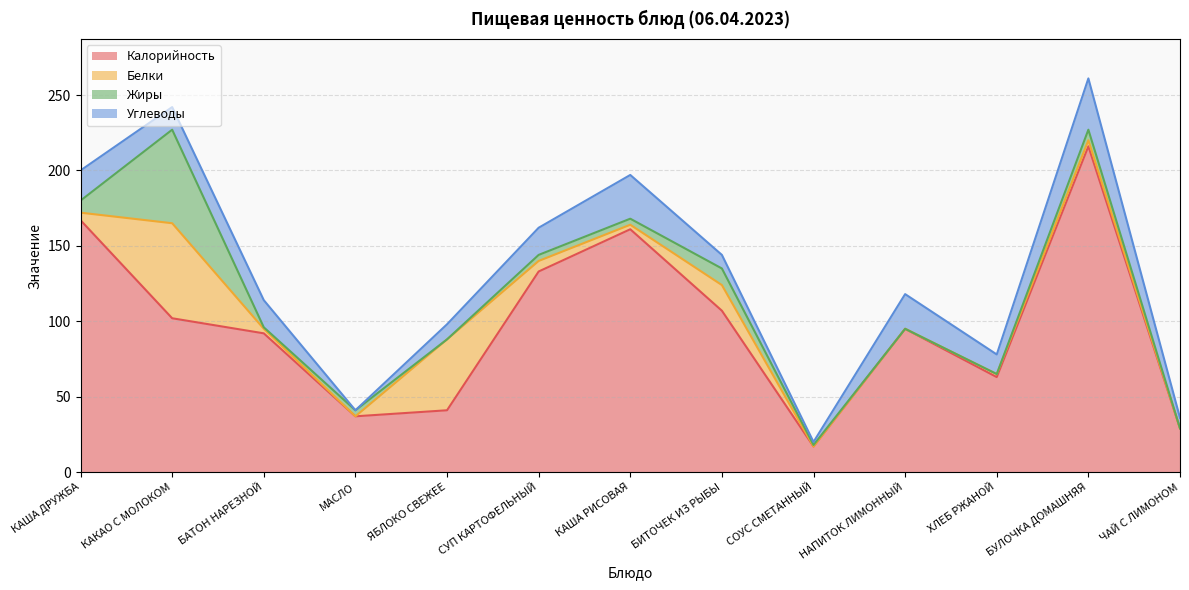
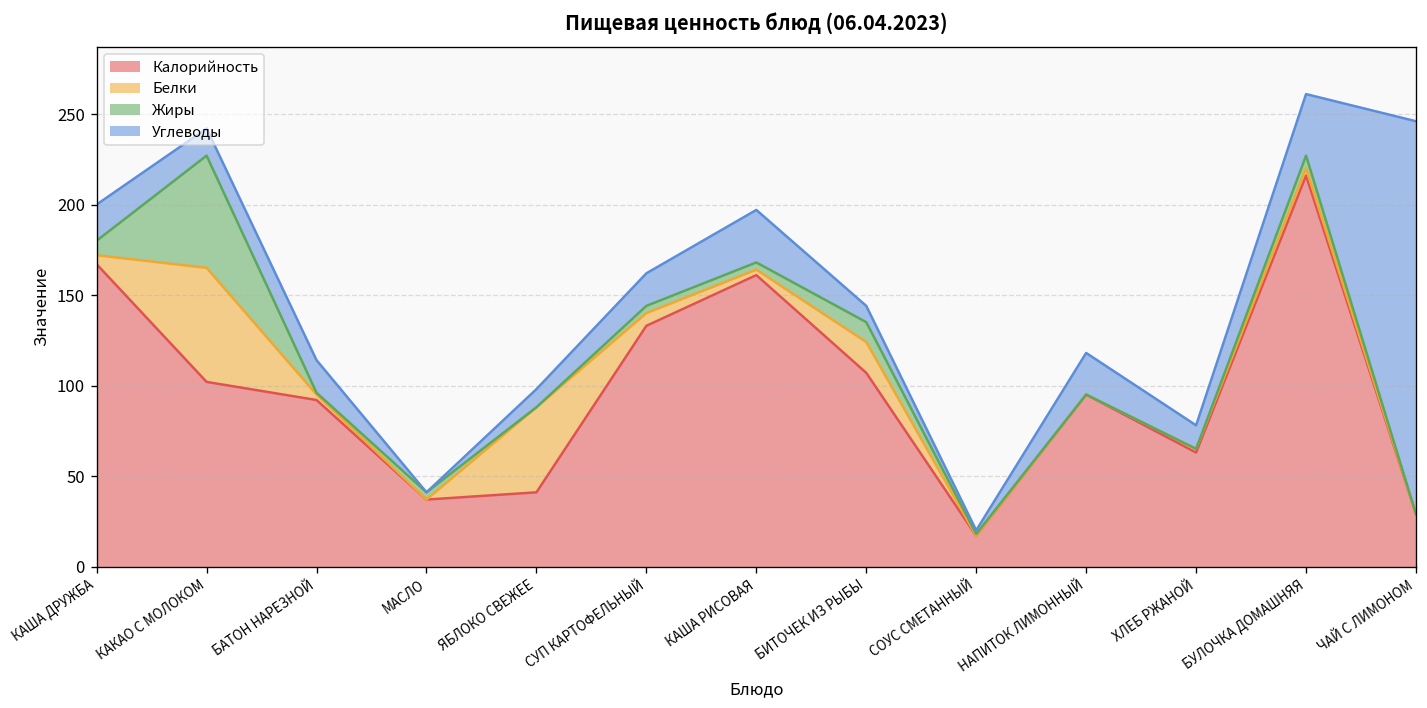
Углеводы, ЧАЙ С ЛИМОНОМ: 7 -> 217
